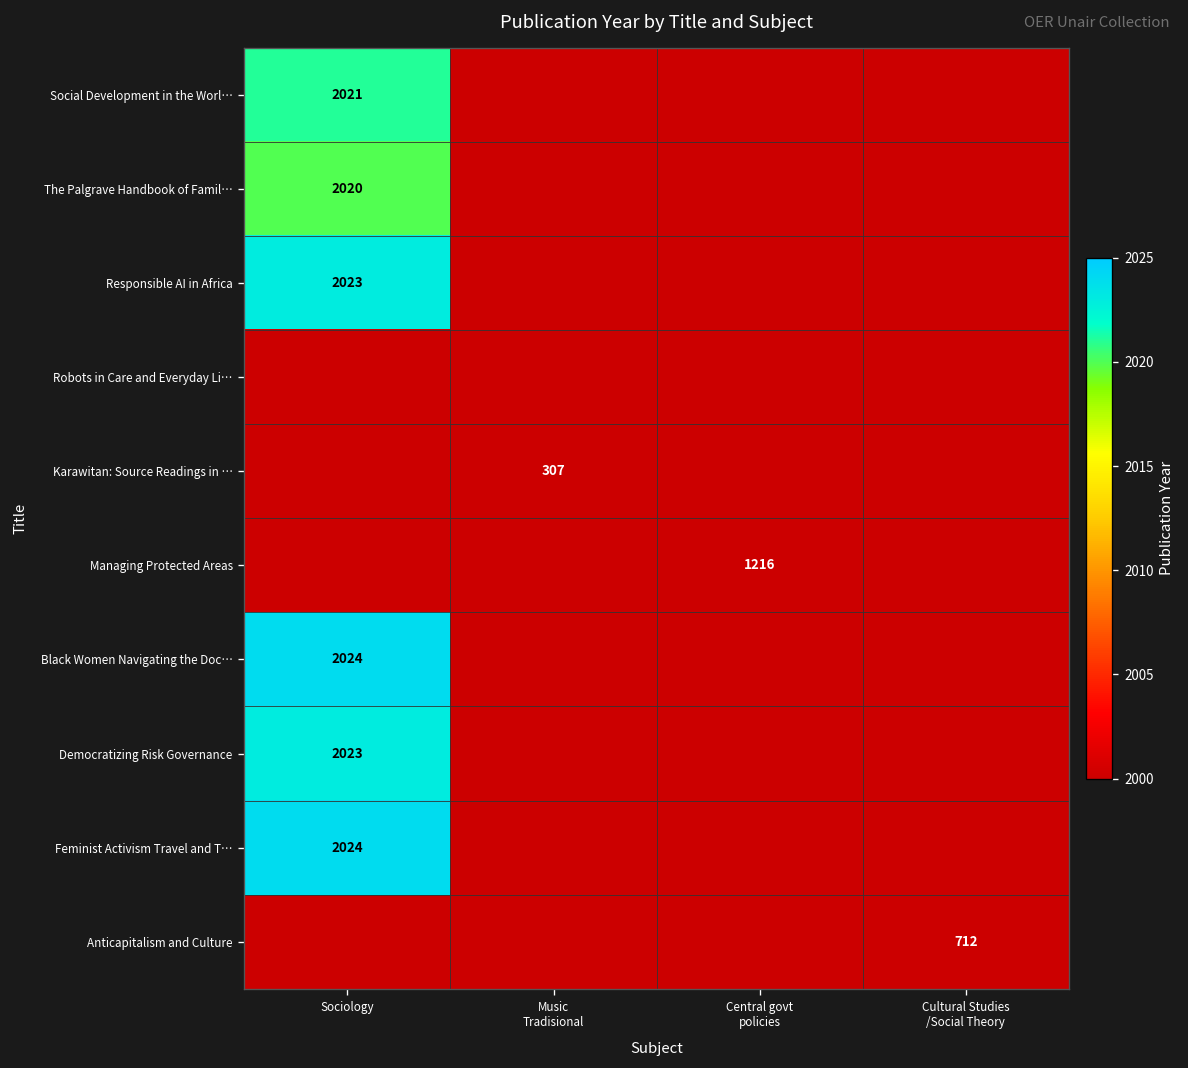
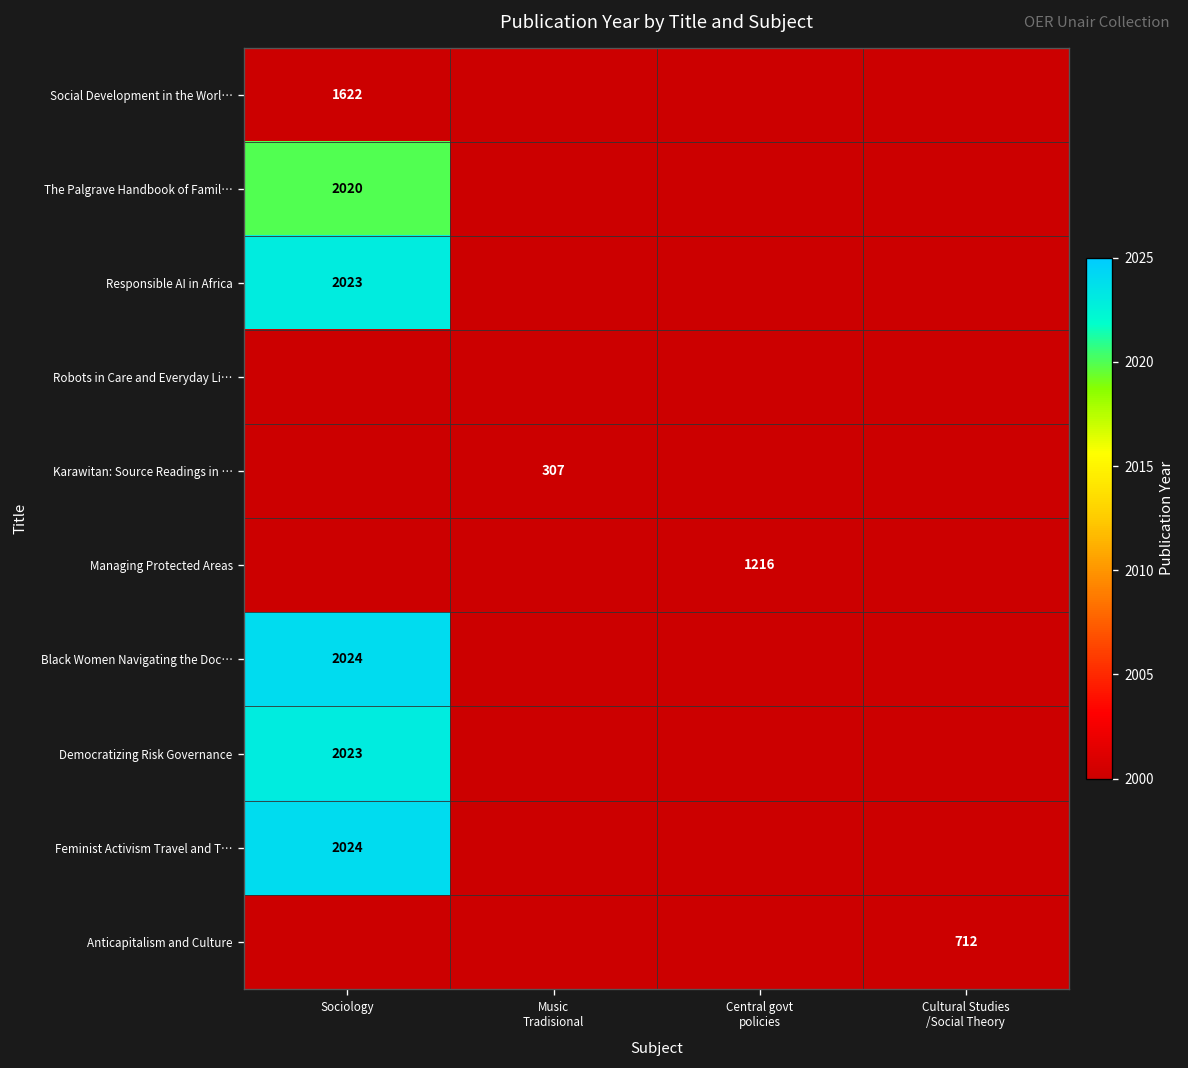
Social Development in the Worl…, Sociology: 2021 -> 1622
